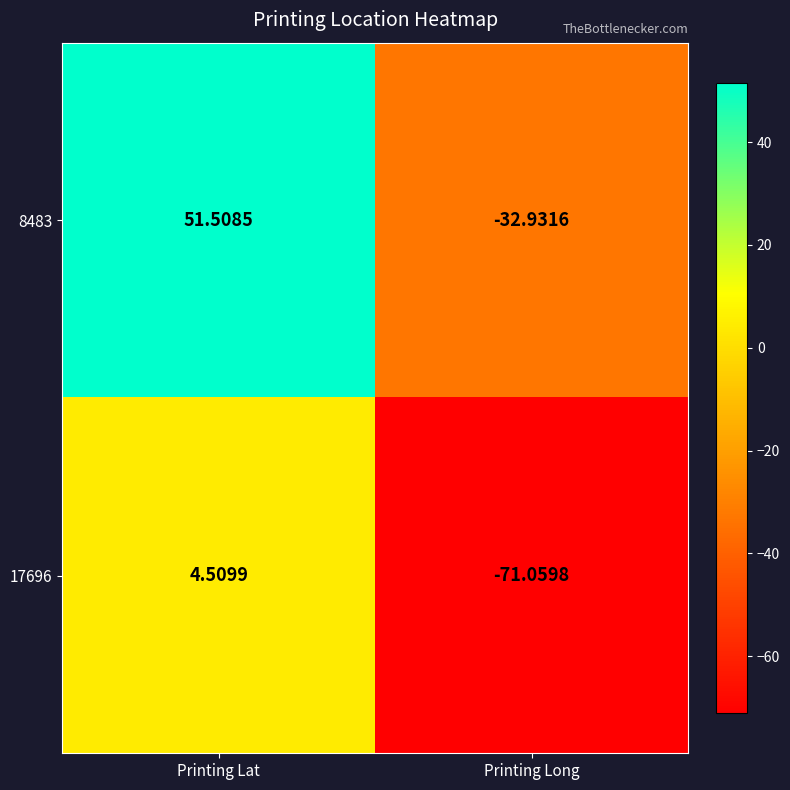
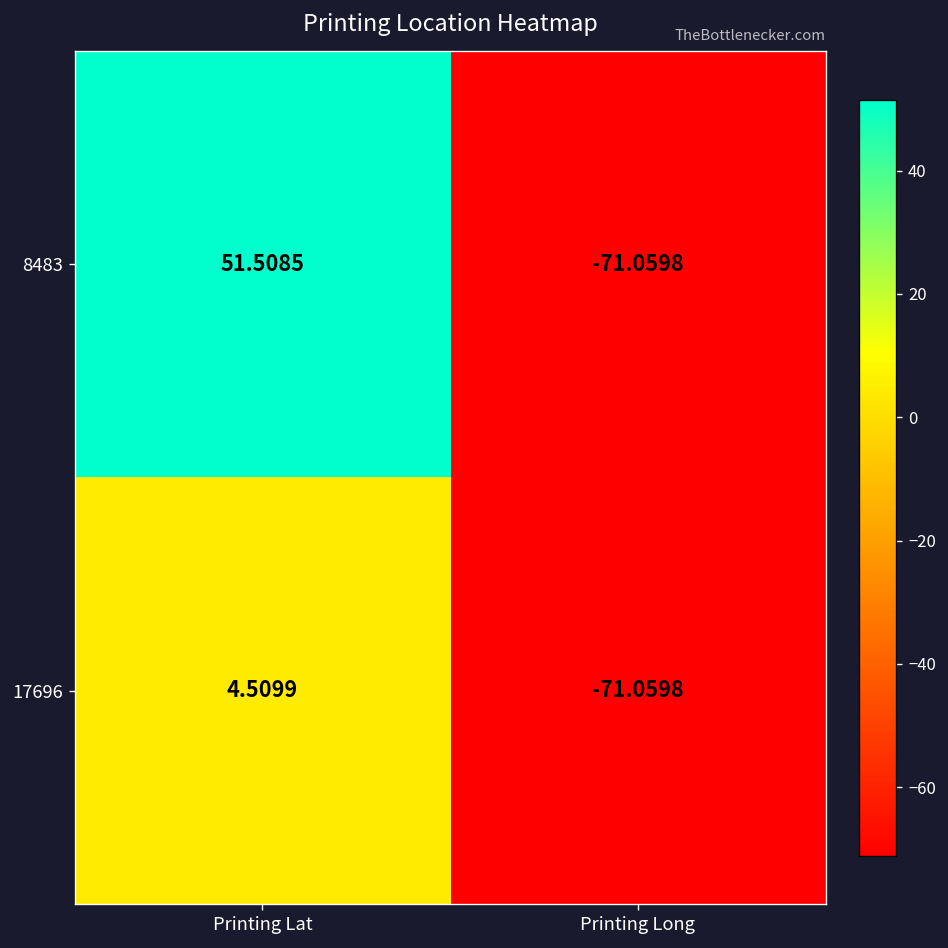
8483, Printing Long: -32.9316 -> -71.0598
